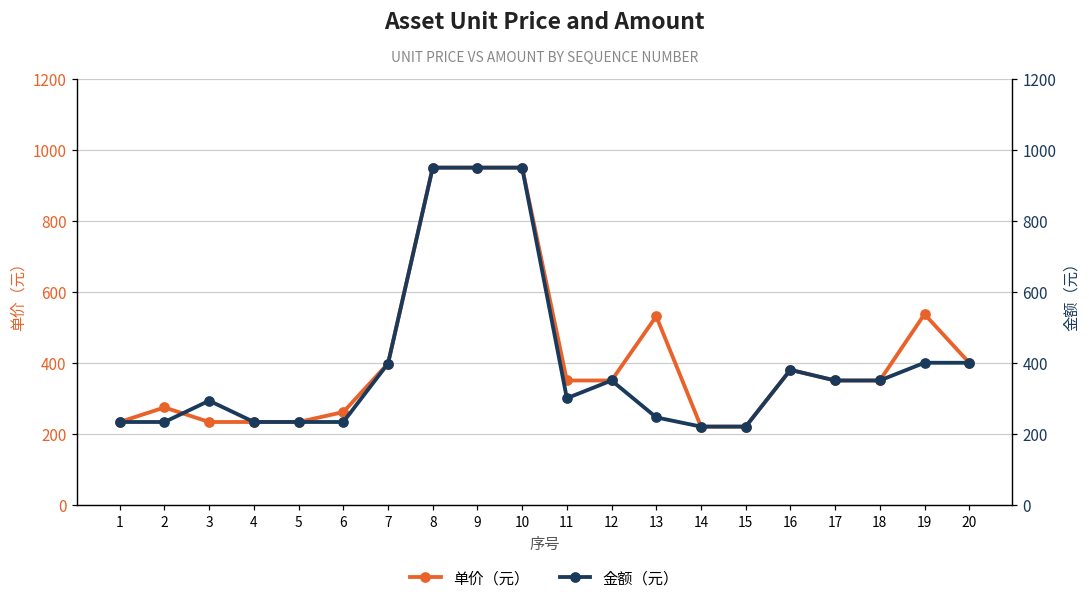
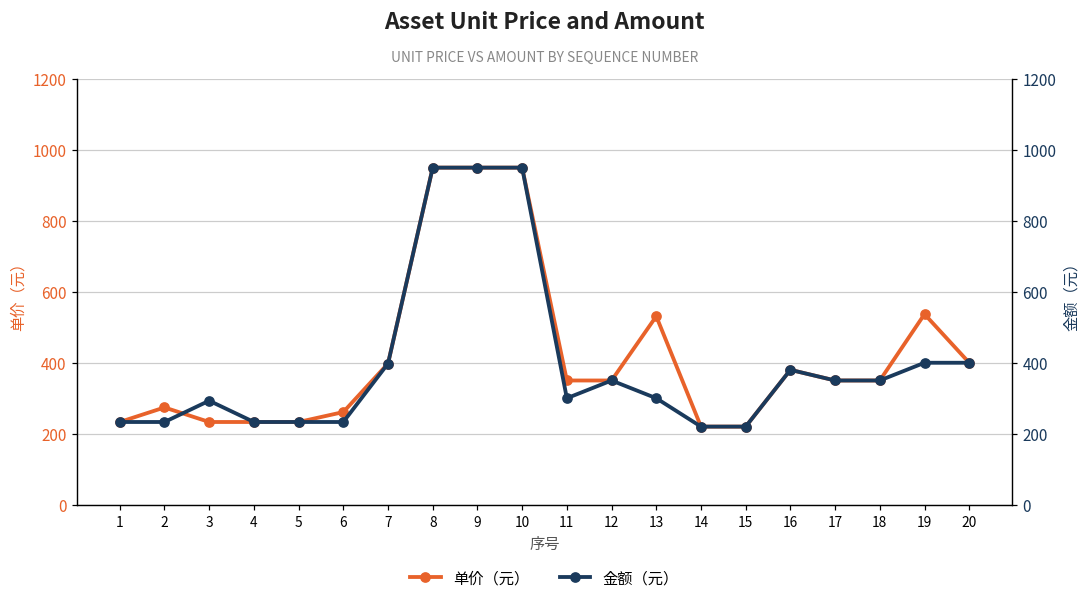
金额（元）, 13: 250 -> 300
